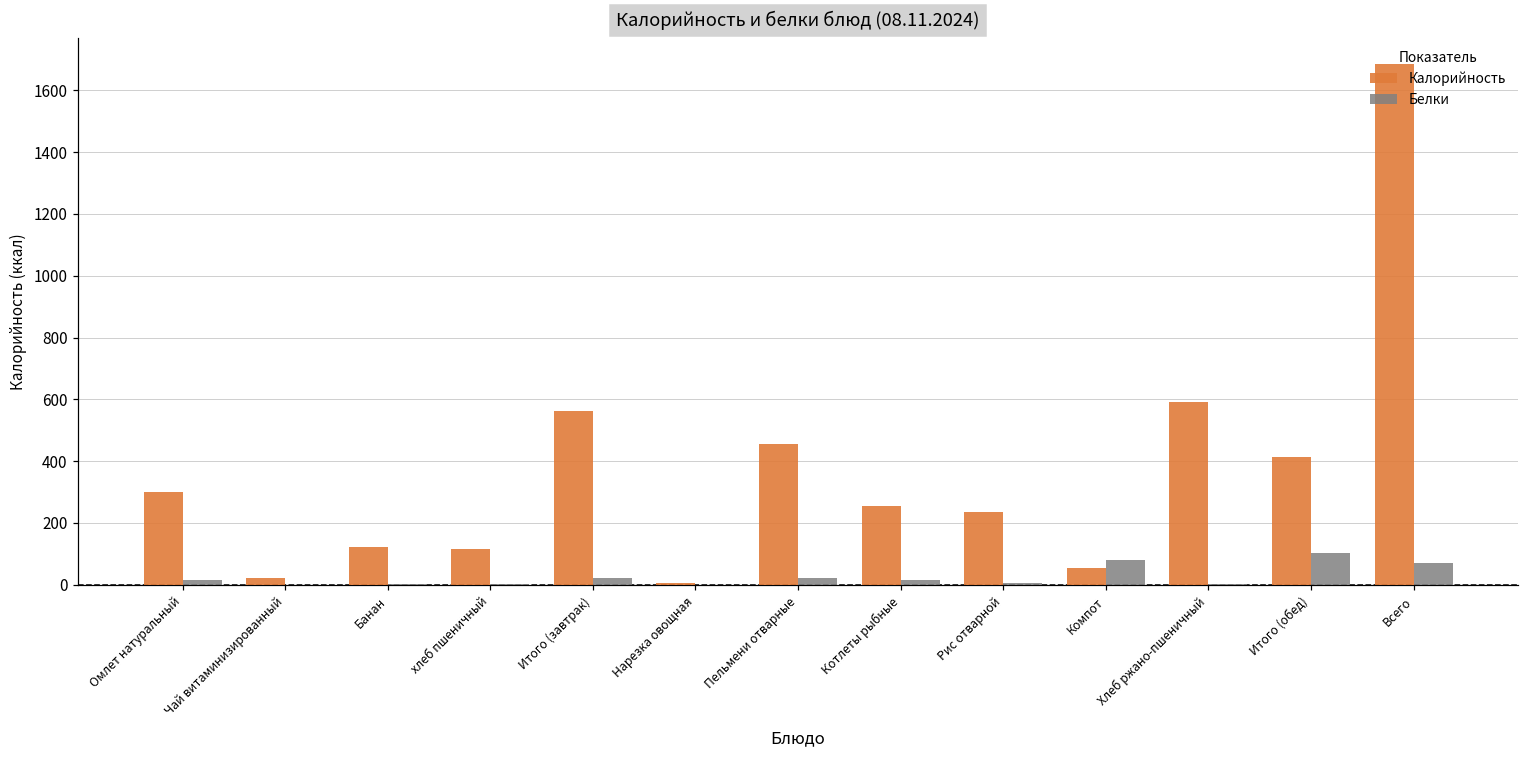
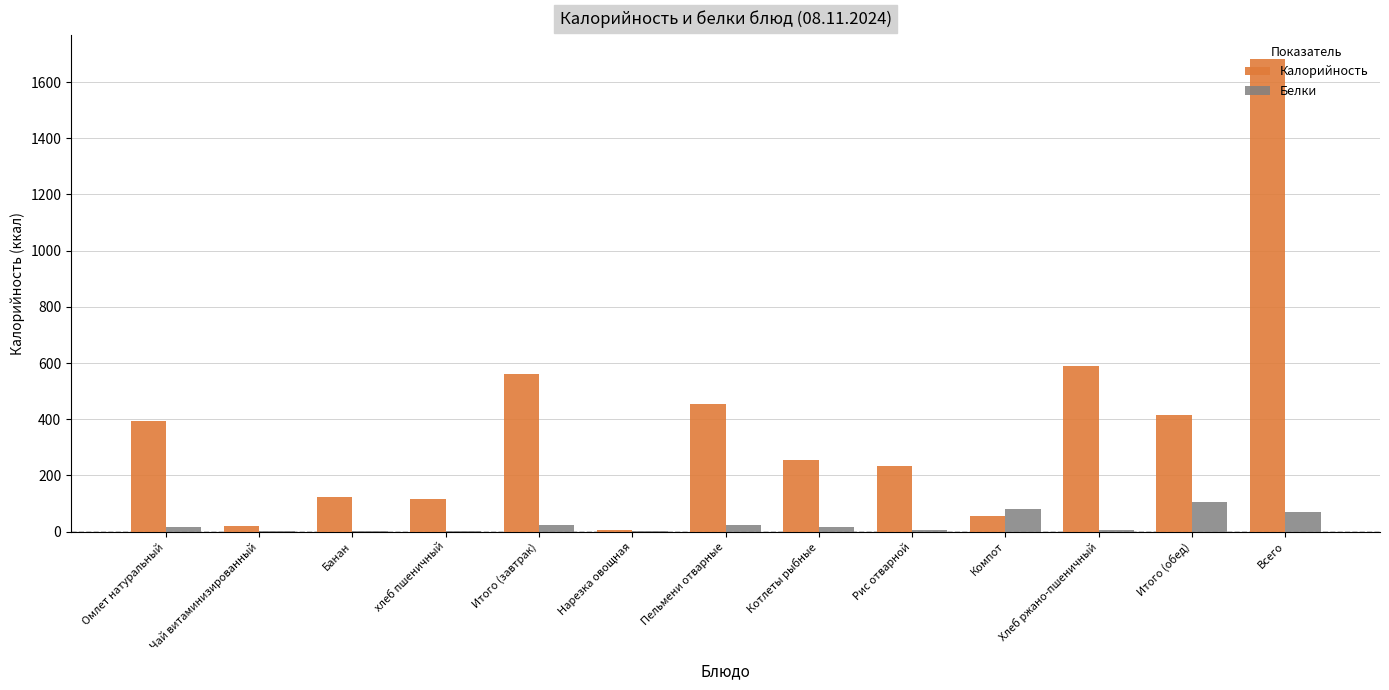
Калорийность, Омлет натуральный: 300 -> 390
